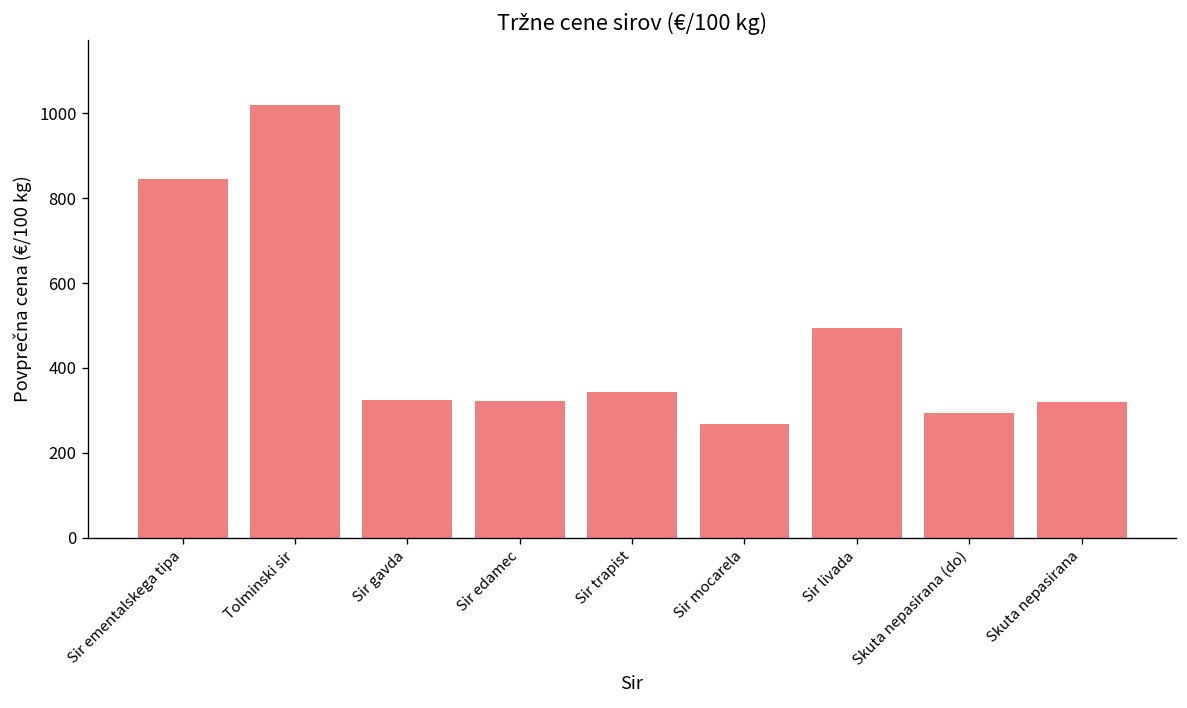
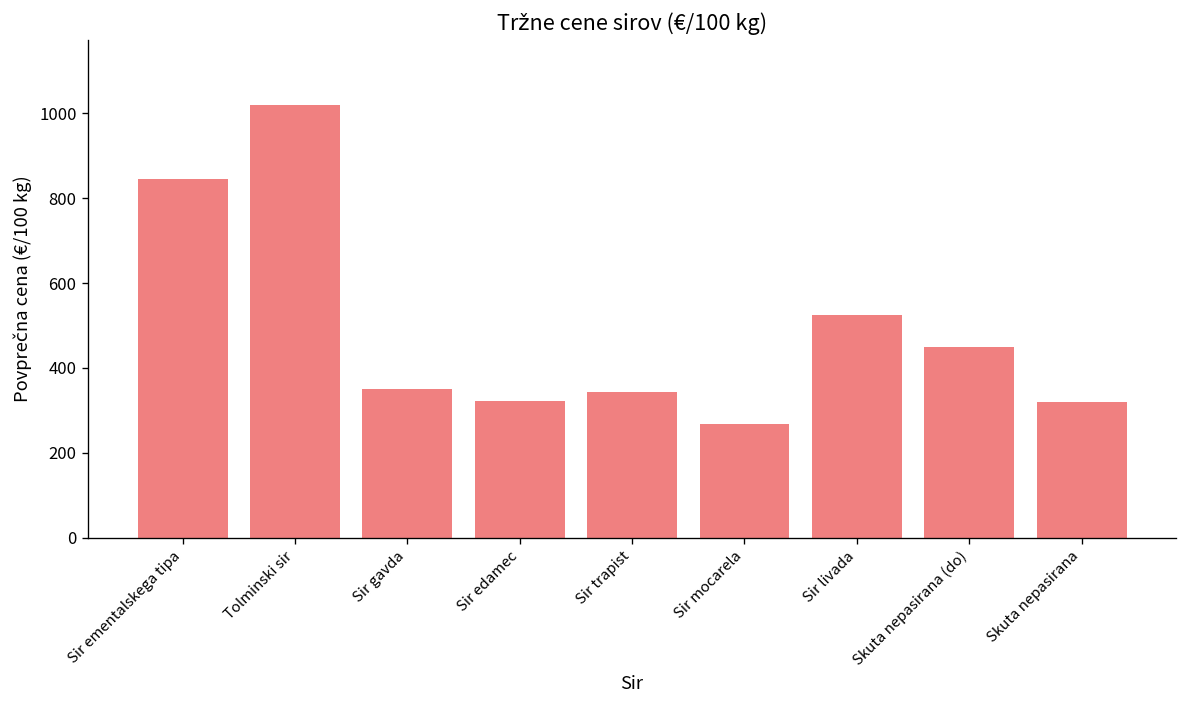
Sir gavda: 320 -> 350
Sir livada: 490 -> 530
Skuta nepasirana (do): 290 -> 450
